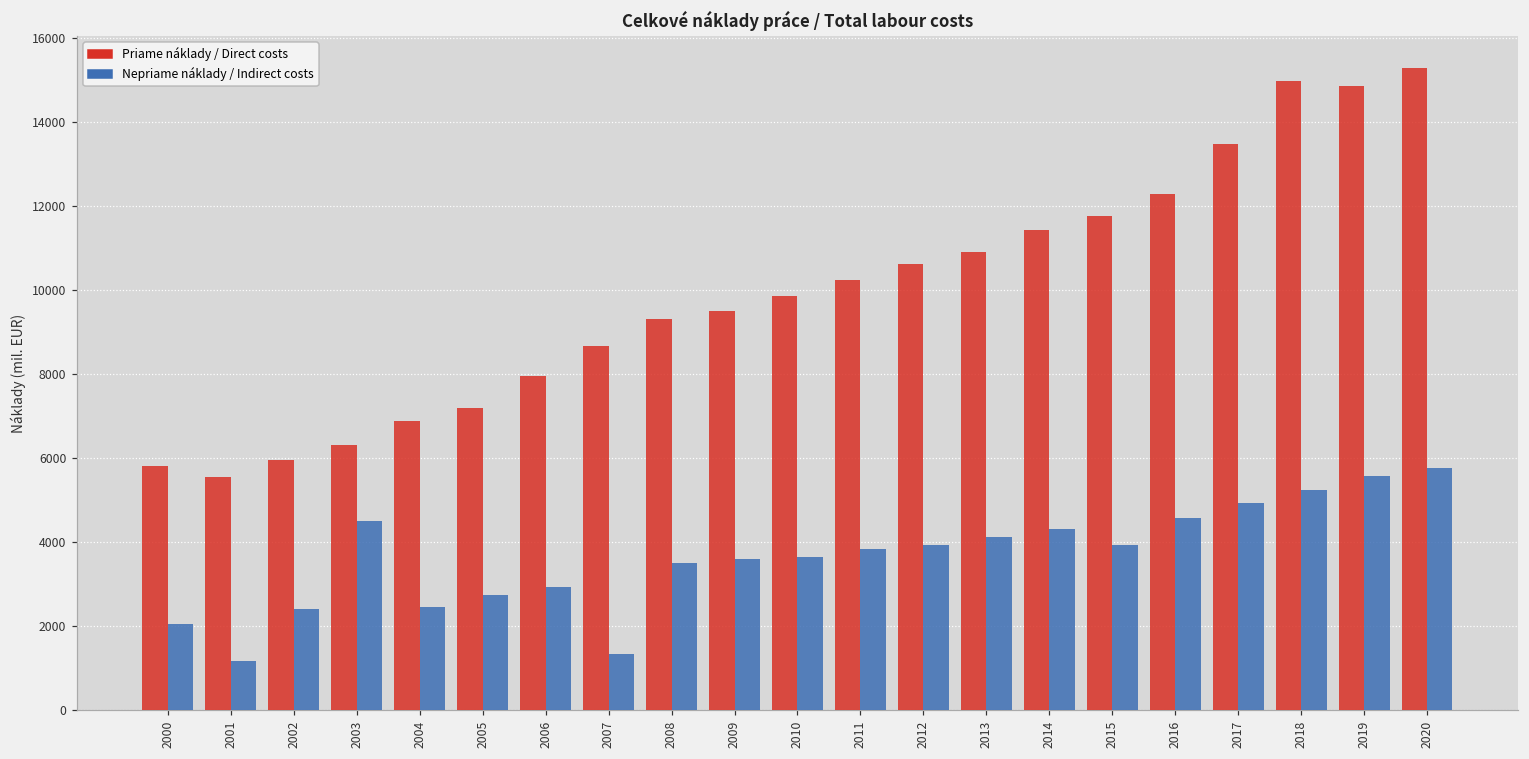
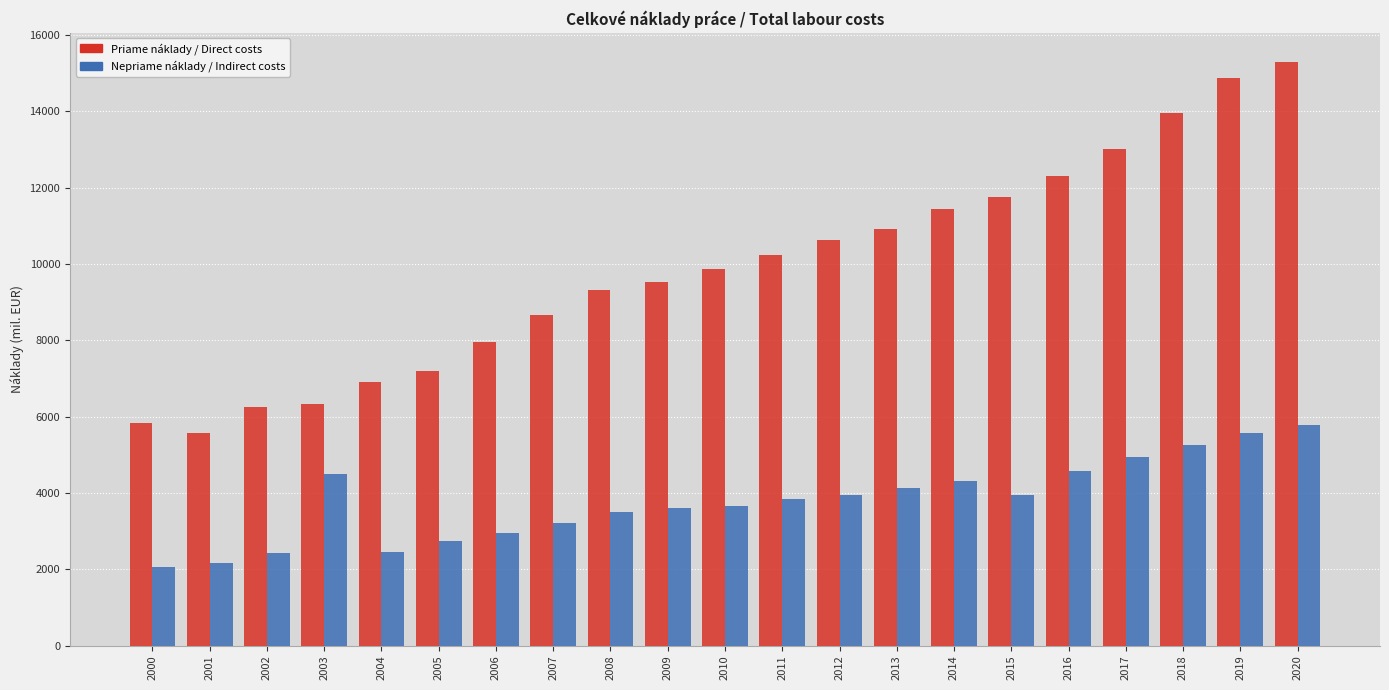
Nepriame náklady / Indirect costs, 2001: 1200 -> 2200
Priame náklady / Direct costs, 2002: 6000 -> 6200
Nepriame náklady / Indirect costs, 2007: 1300 -> 3200
Priame náklady / Direct costs, 2017: 13500 -> 13000
Priame náklady / Direct costs, 2018: 15000 -> 13900
